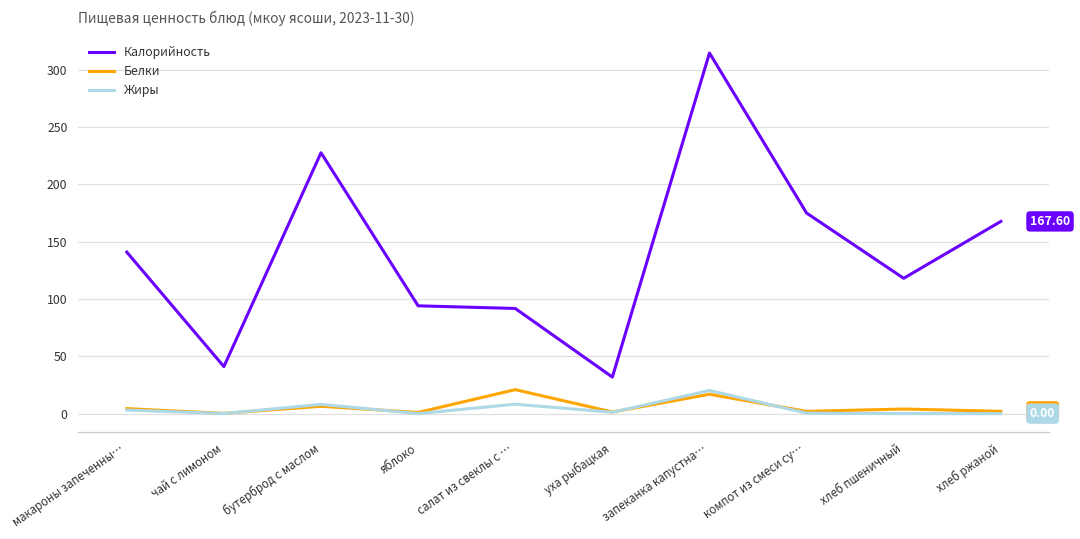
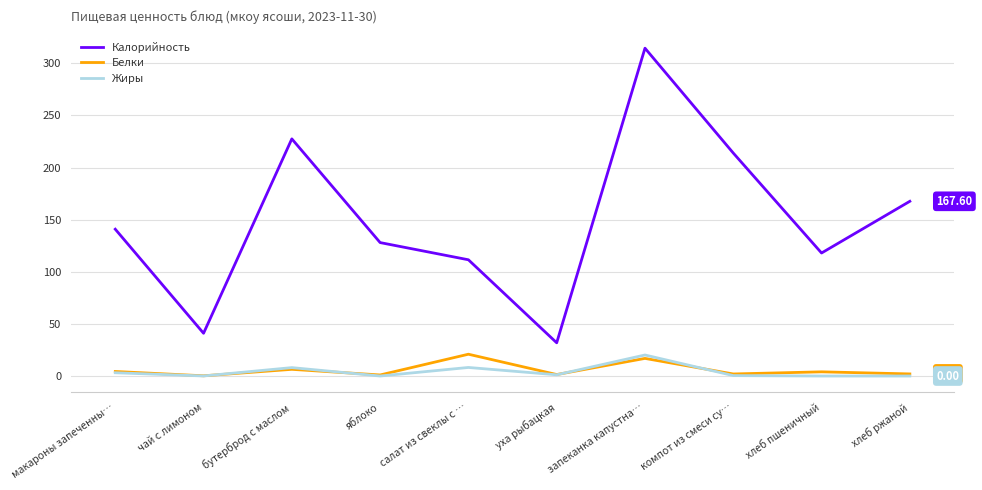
Калорийность, яблоко: 94 -> 128
Калорийность, салат из свеклы с …: 92 -> 112
Калорийность, компот из смеси су…: 175 -> 214
